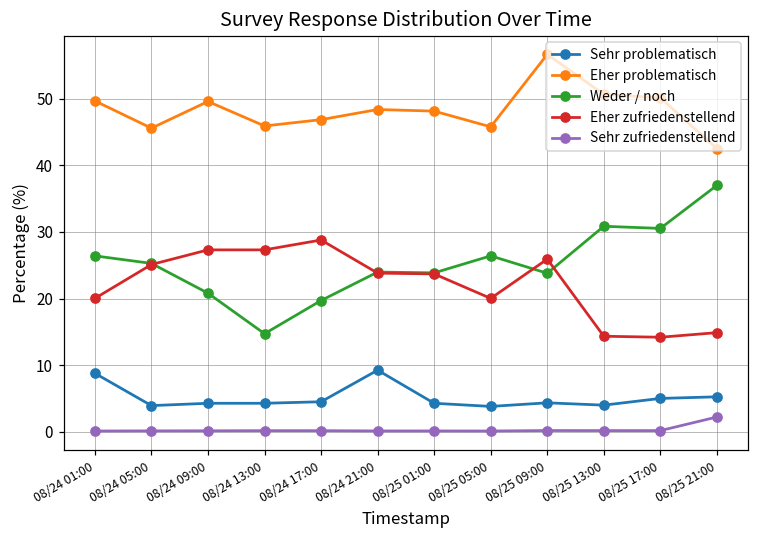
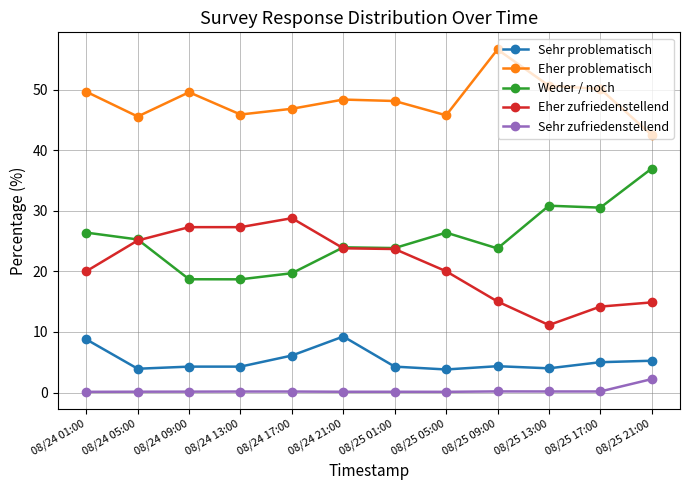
Weder / noch, 08/24 09:00: 21 -> 19
Weder / noch, 08/24 13:00: 15 -> 19
Sehr problematisch, 08/24 17:00: 5 -> 6
Eher zufriedenstellend, 08/25 09:00: 26 -> 15
Eher zufriedenstellend, 08/25 13:00: 14 -> 11
